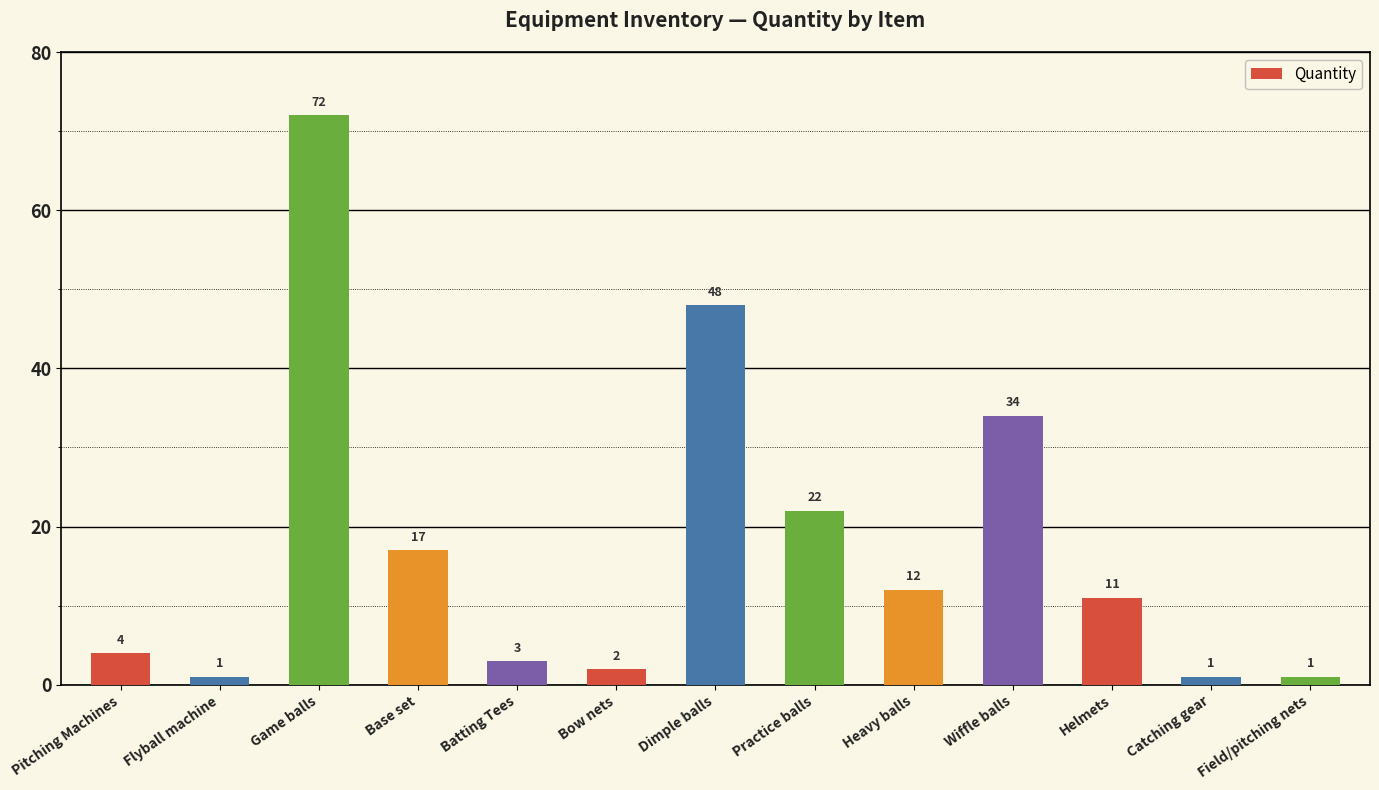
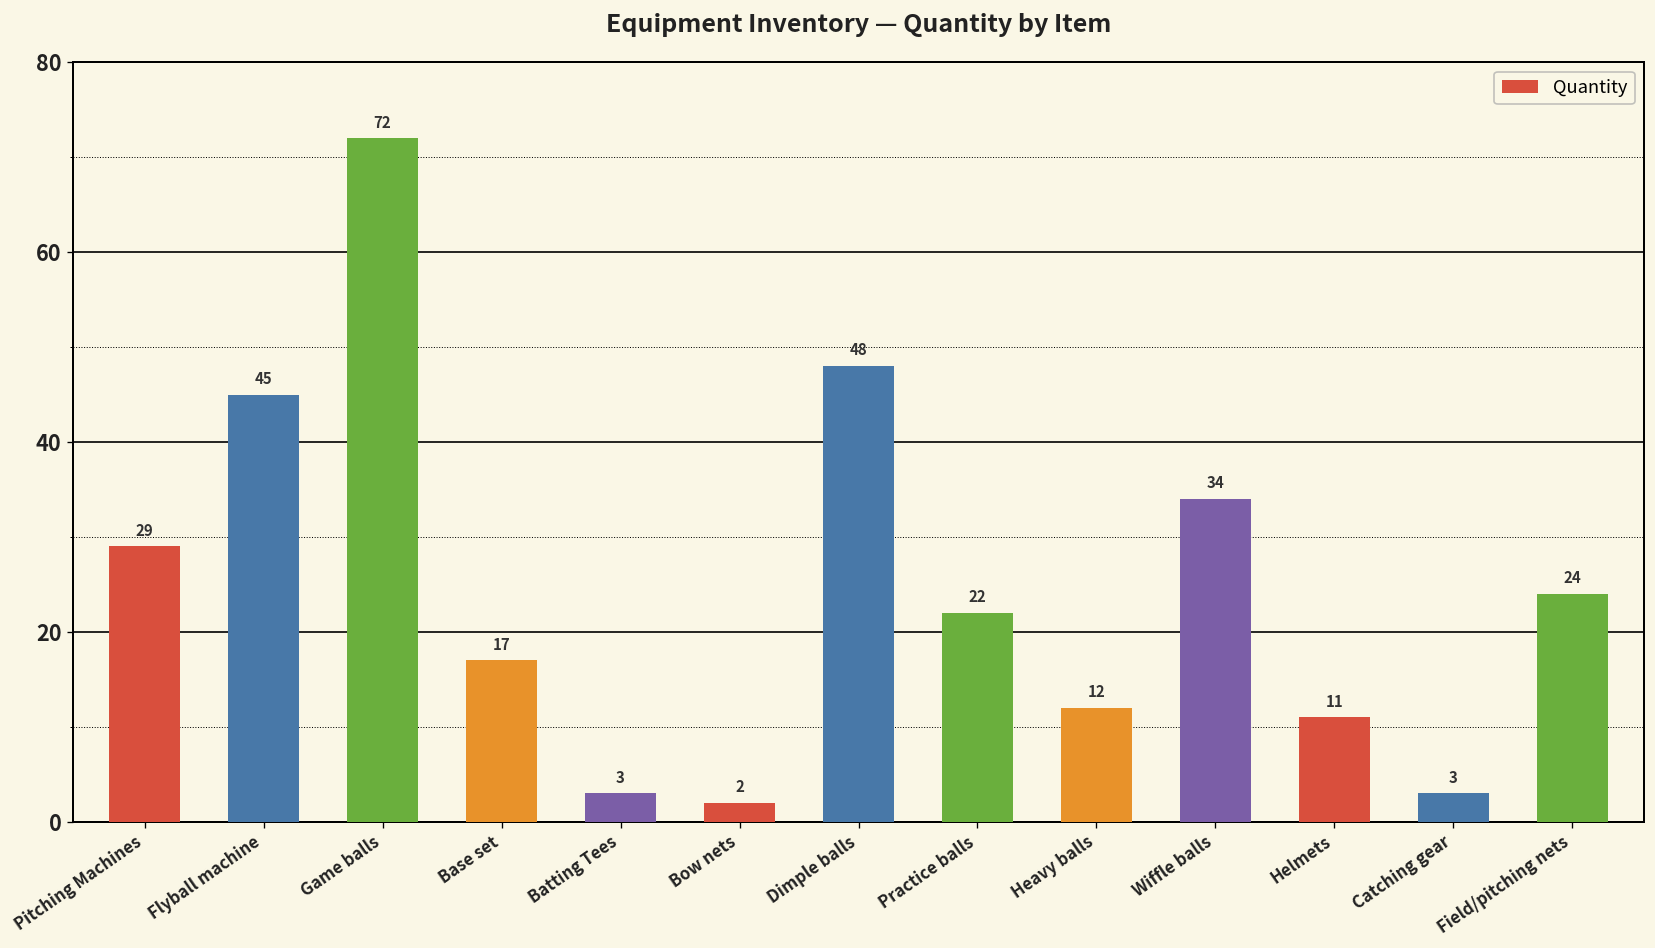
Pitching Machines: 4 -> 29
Flyball machine: 1 -> 45
Catching gear: 1 -> 3
Field/pitching nets: 1 -> 24
